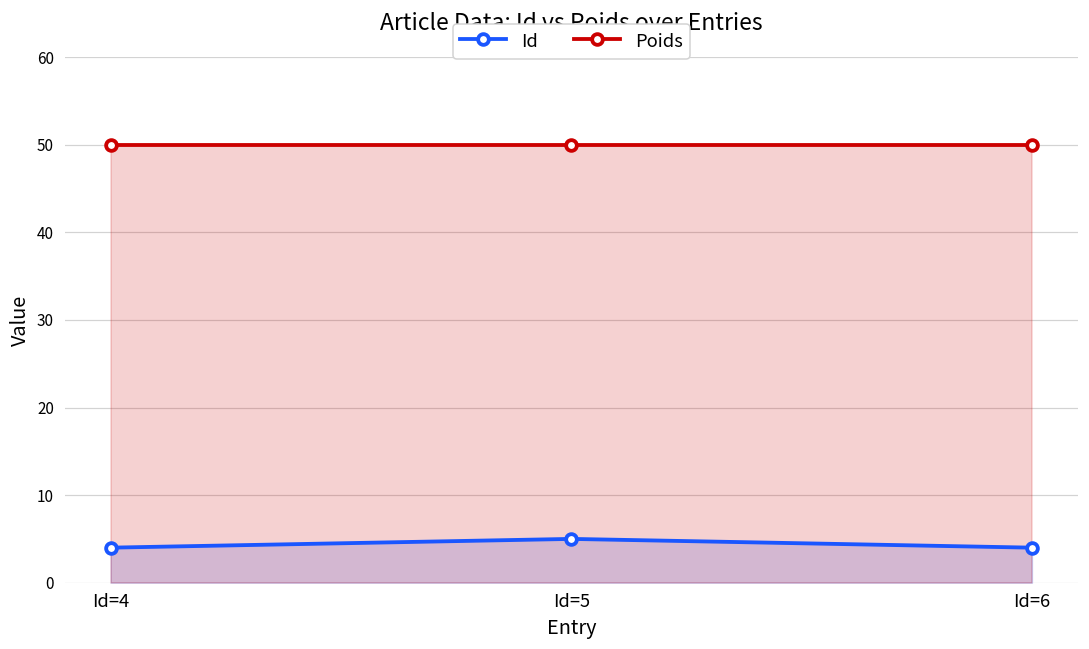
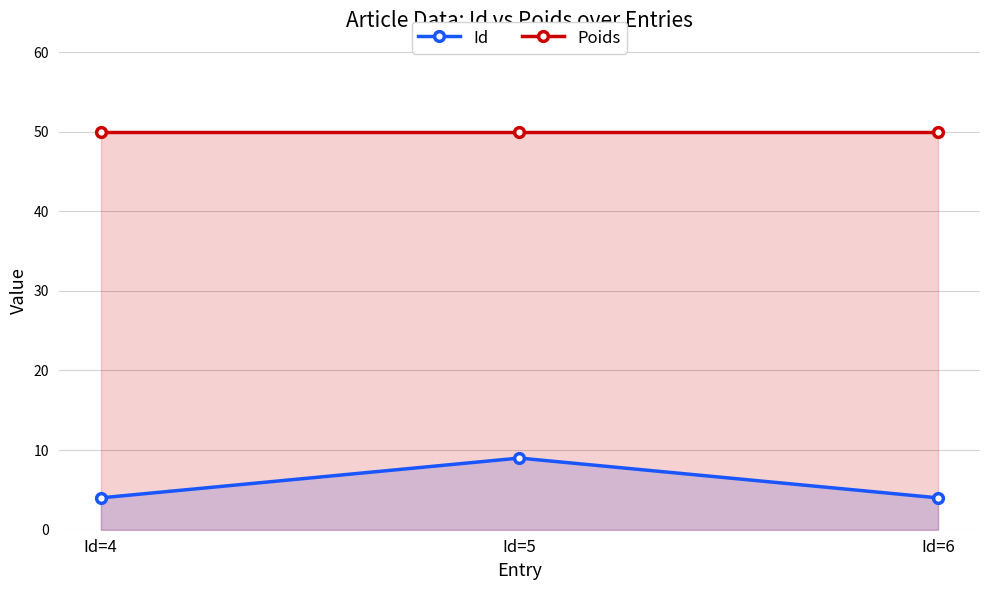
Id, Id=5: 5 -> 9
